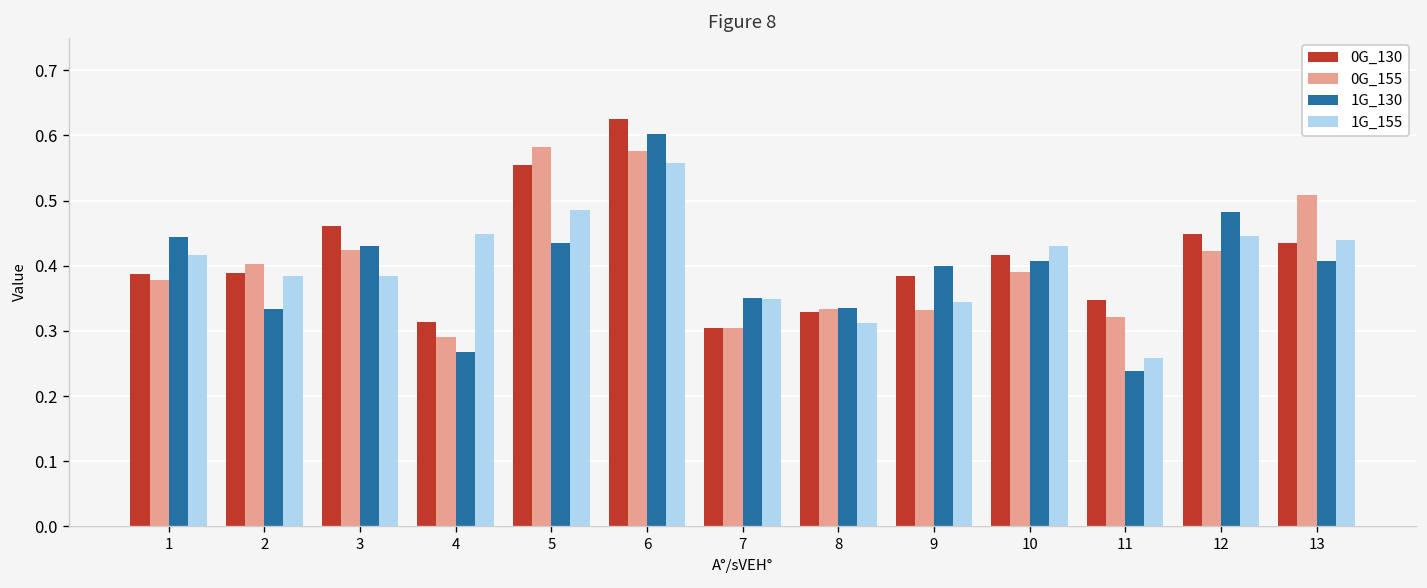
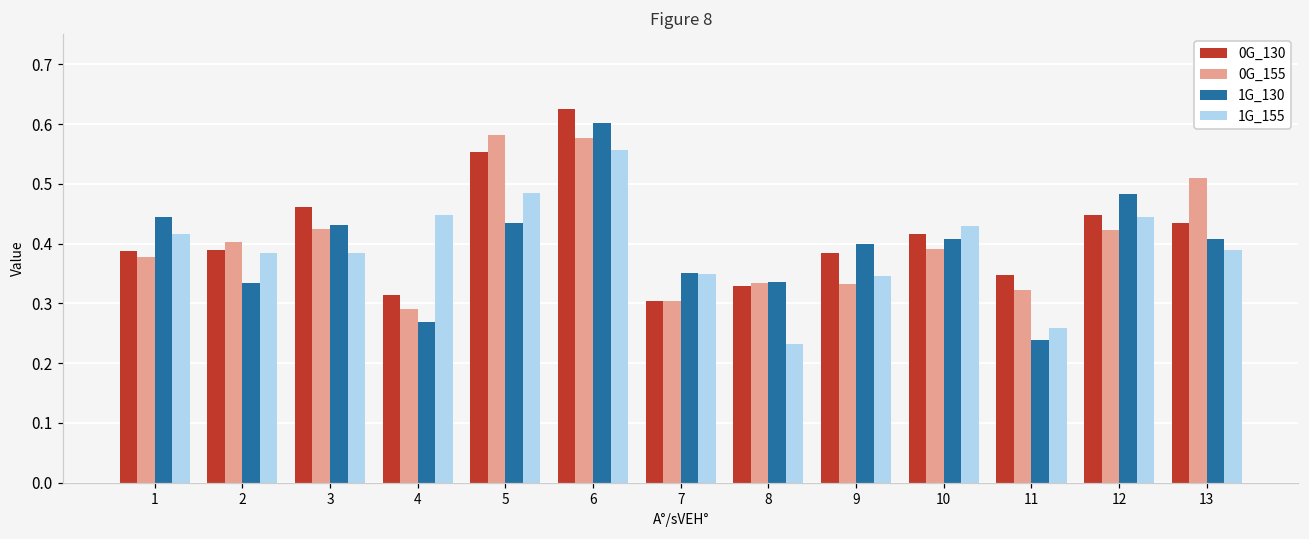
1G_155, 8: 0.31 -> 0.23
1G_155, 13: 0.44 -> 0.39
